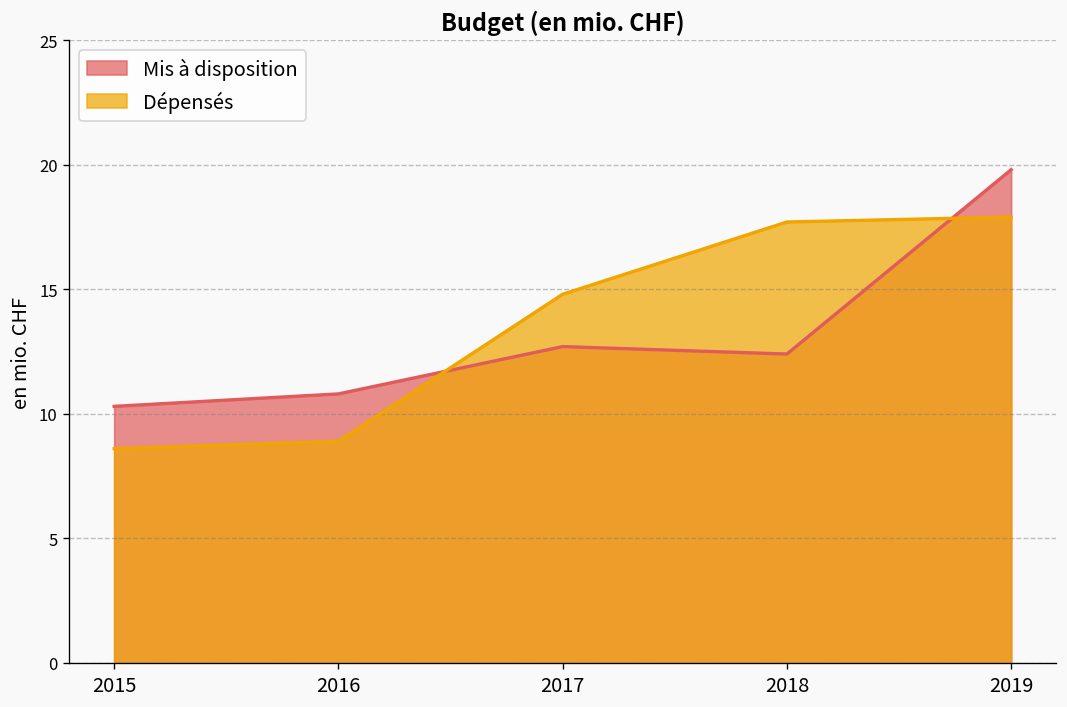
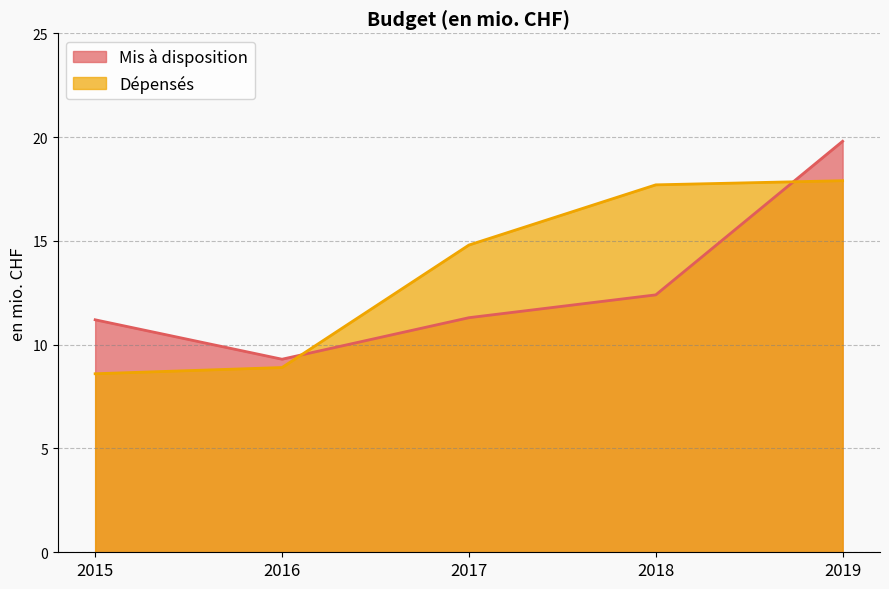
Mis à disposition, 2015: 10.3 -> 11.2
Mis à disposition, 2016: 10.8 -> 9.3
Mis à disposition, 2017: 12.7 -> 11.3
